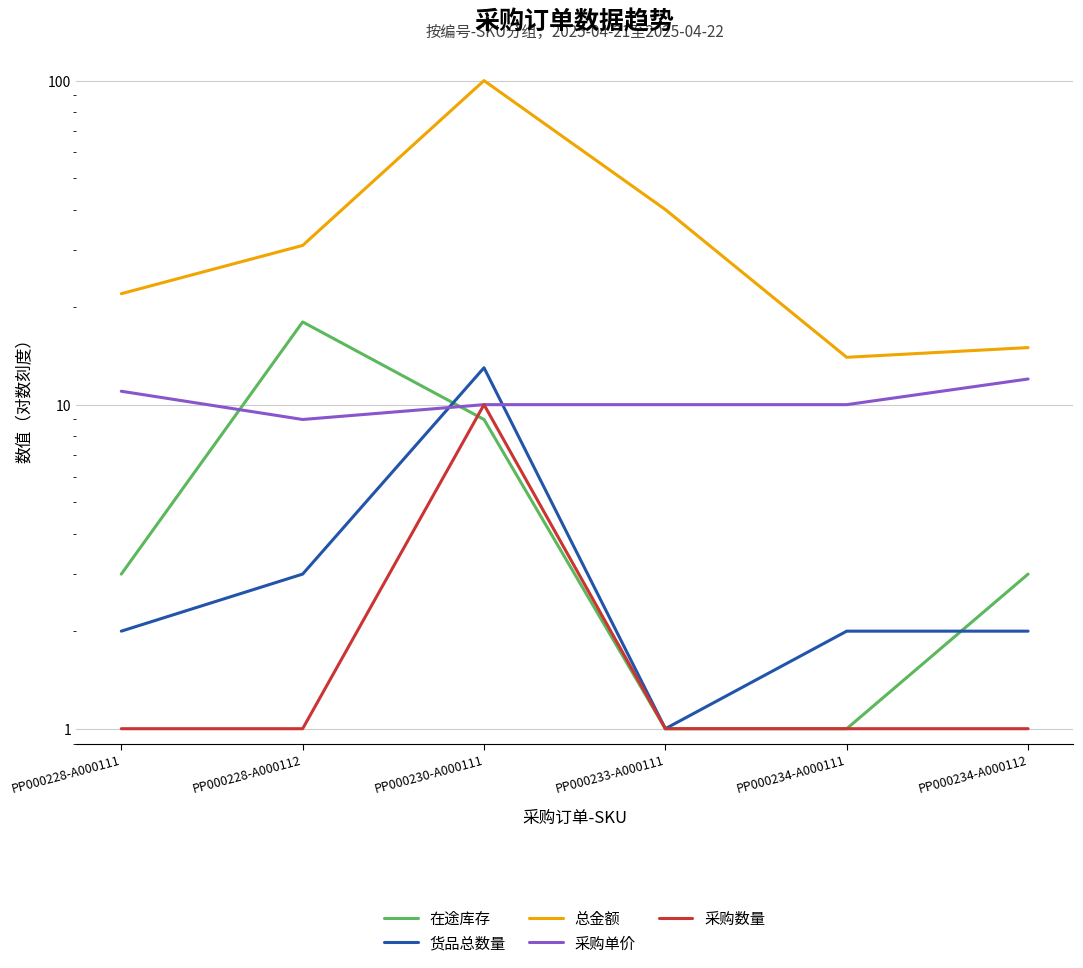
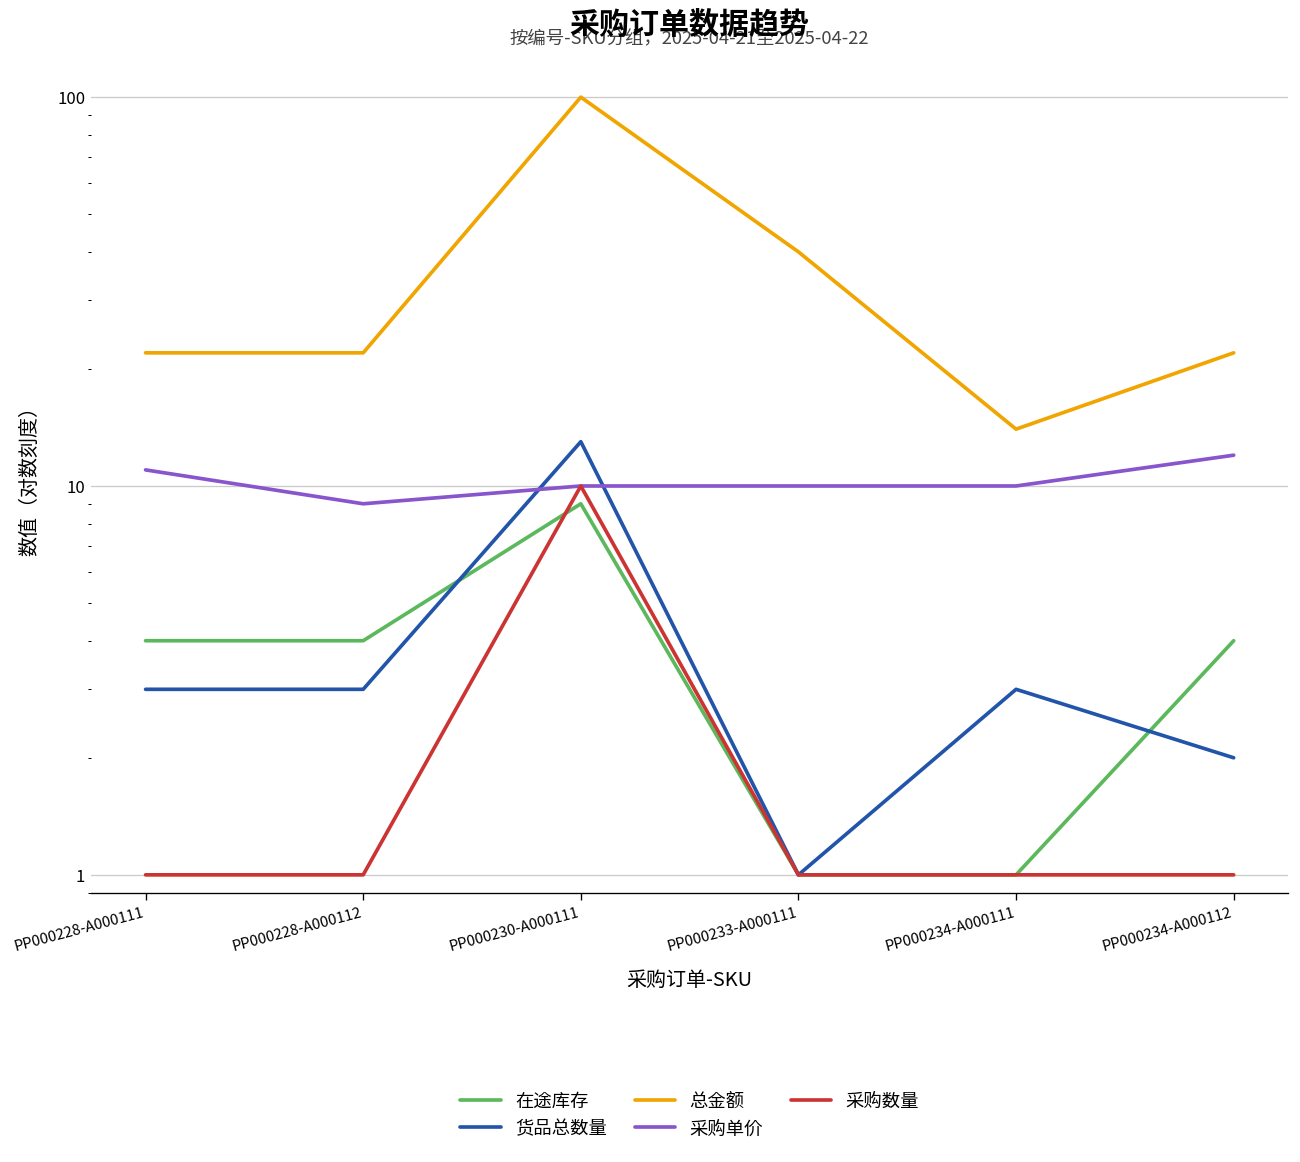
在途库存, PP000228-A000111: 3 -> 4
货品总数量, PP000228-A000111: 2 -> 3
在途库存, PP000228-A000112: 18 -> 4
总金额, PP000228-A000112: 31 -> 22
货品总数量, PP000234-A000111: 2 -> 3
在途库存, PP000234-A000112: 3 -> 4
总金额, PP000234-A000112: 15 -> 22
